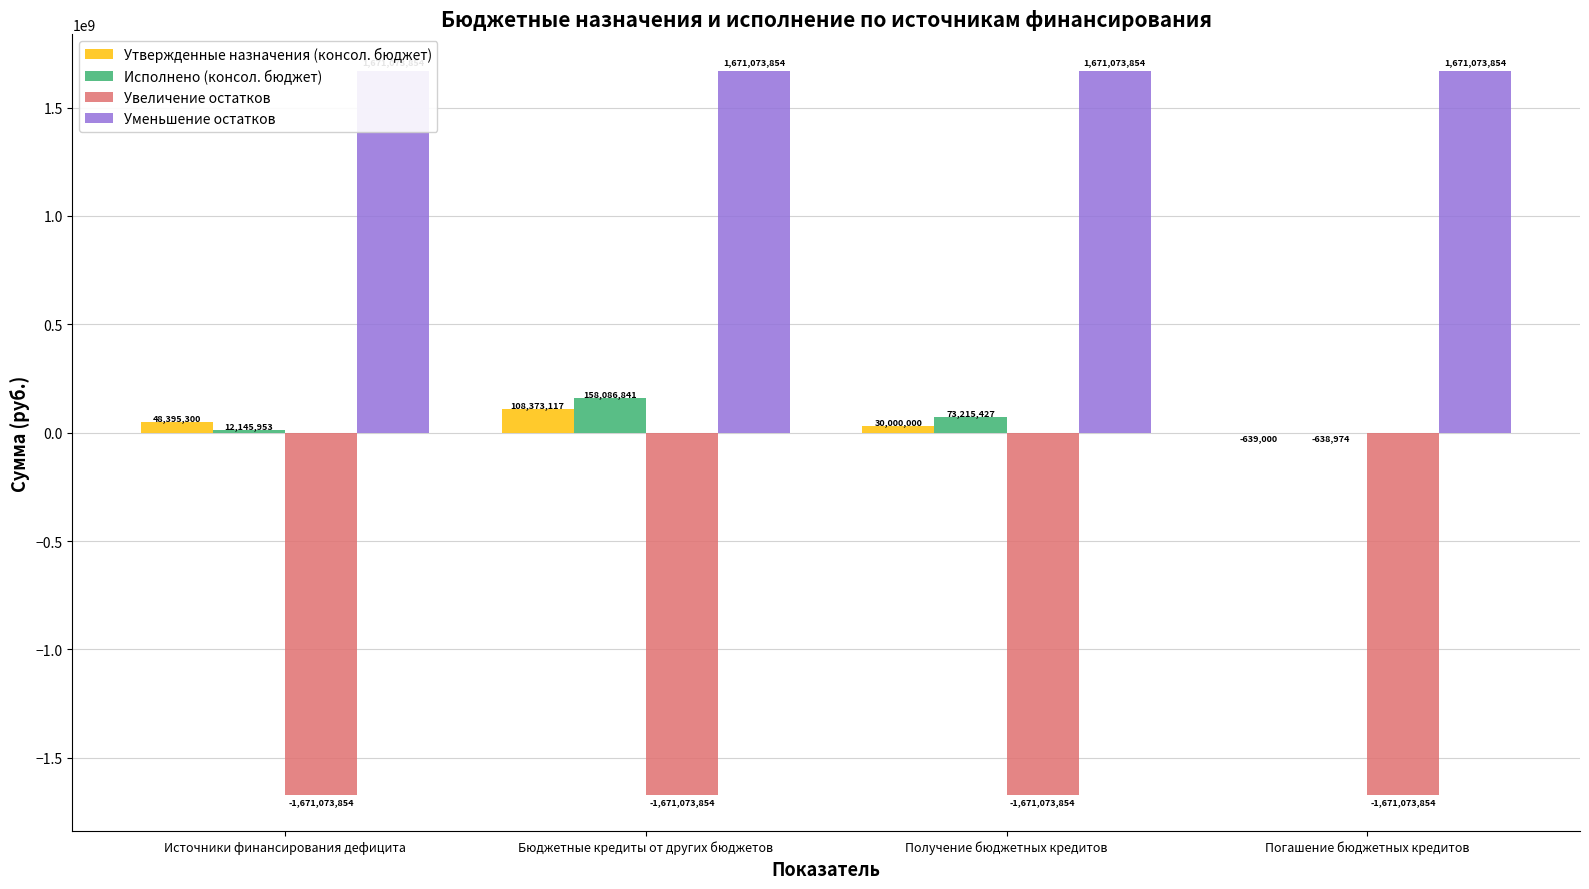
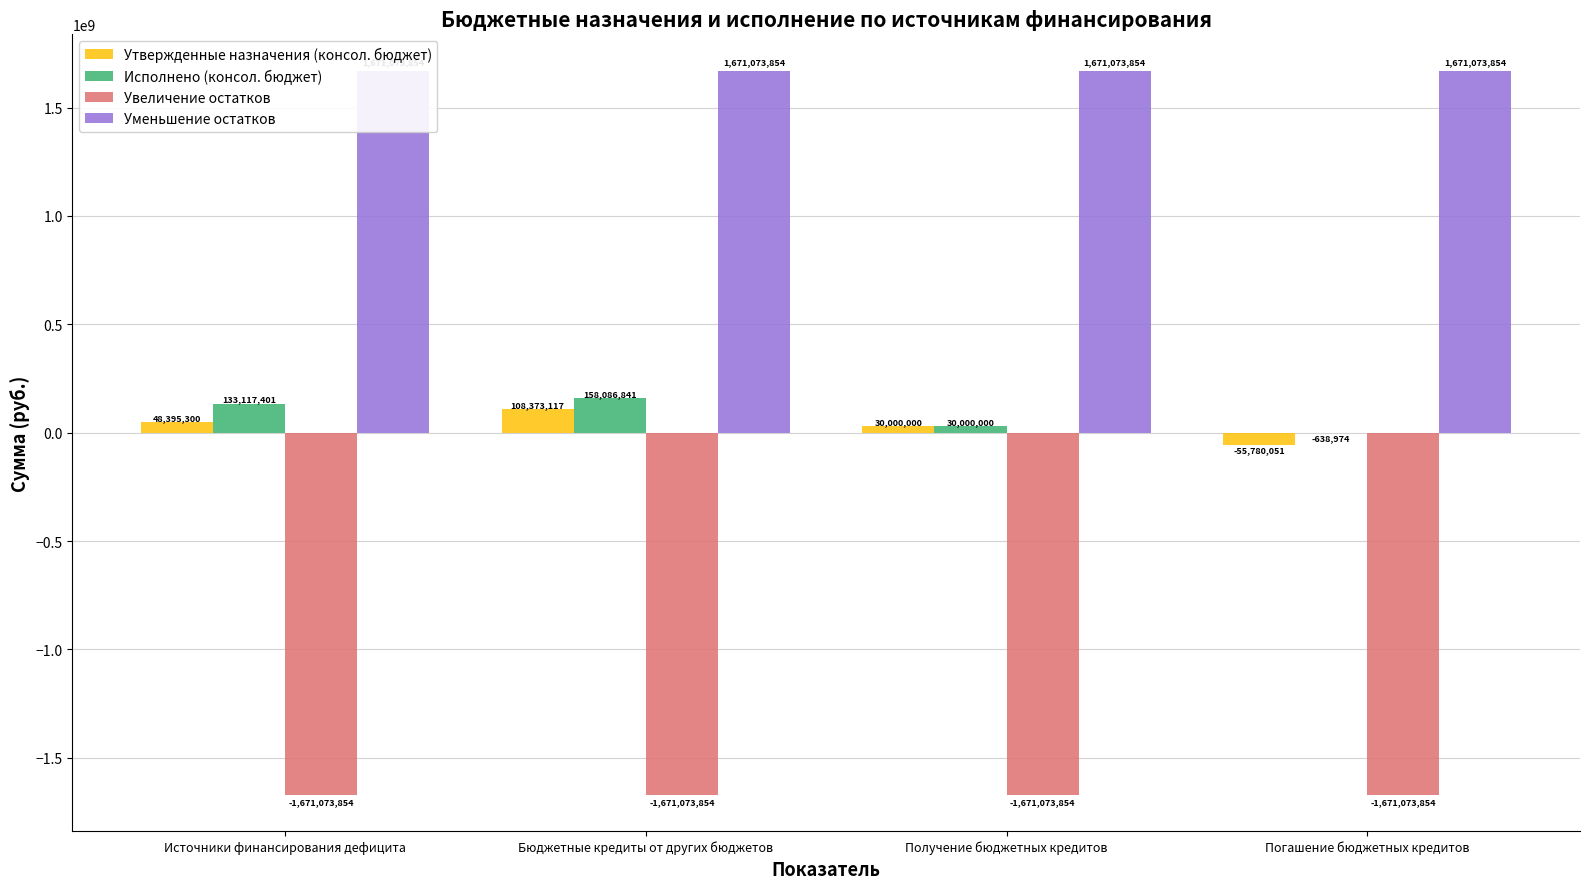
Исполнено (консол. бюджет), Источники финансирования дефицита: 12,145,953 -> 133,117,401
Исполнено (консол. бюджет), Получение бюджетных кредитов: 73,215,427 -> 30,000,000
Утвержденные назначения (консол. бюджет), Погашение бюджетных кредитов: -639,000 -> -55,780,051
